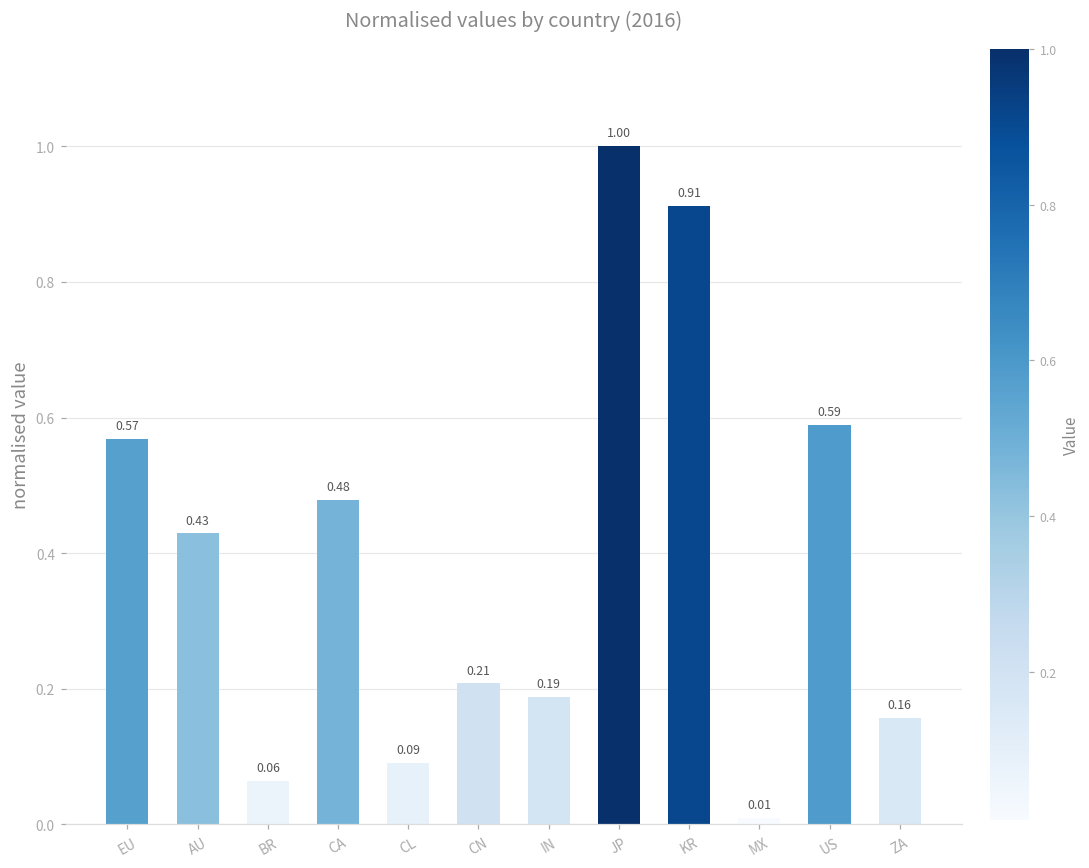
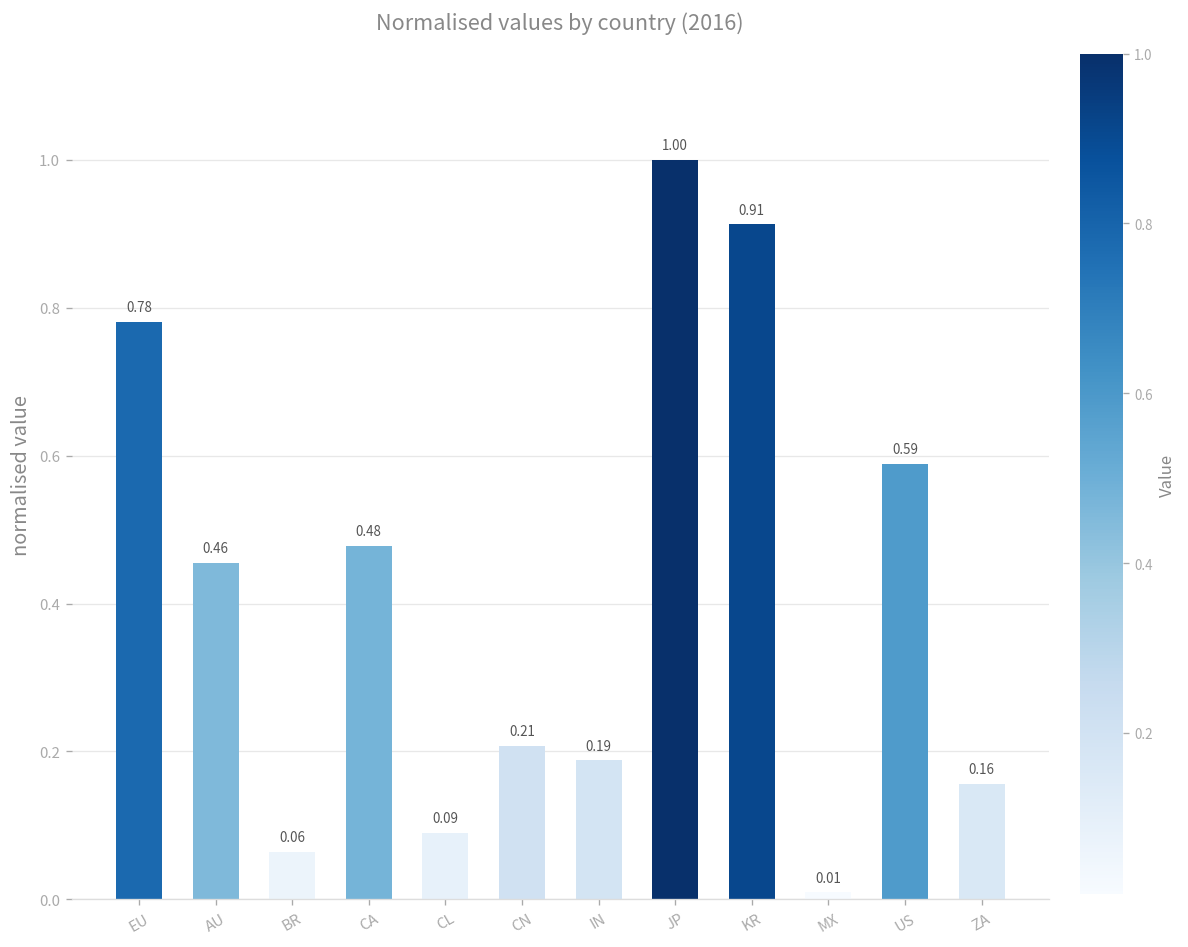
EU: 0.57 -> 0.78
AU: 0.43 -> 0.46
